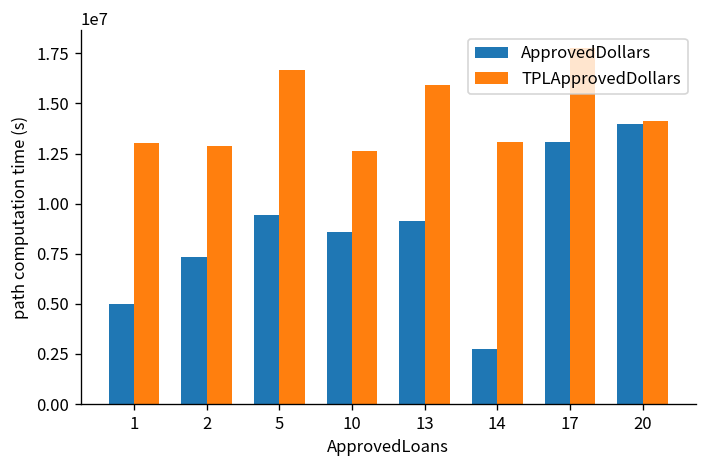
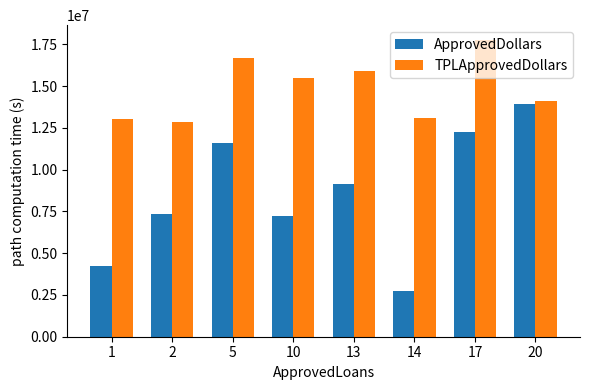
ApprovedDollars, 1: 5000000 -> 4200000
ApprovedDollars, 5: 9400000 -> 11600000
ApprovedDollars, 10: 8600000 -> 7200000
TPLApprovedDollars, 10: 12600000 -> 15500000
ApprovedDollars, 17: 13100000 -> 12200000
